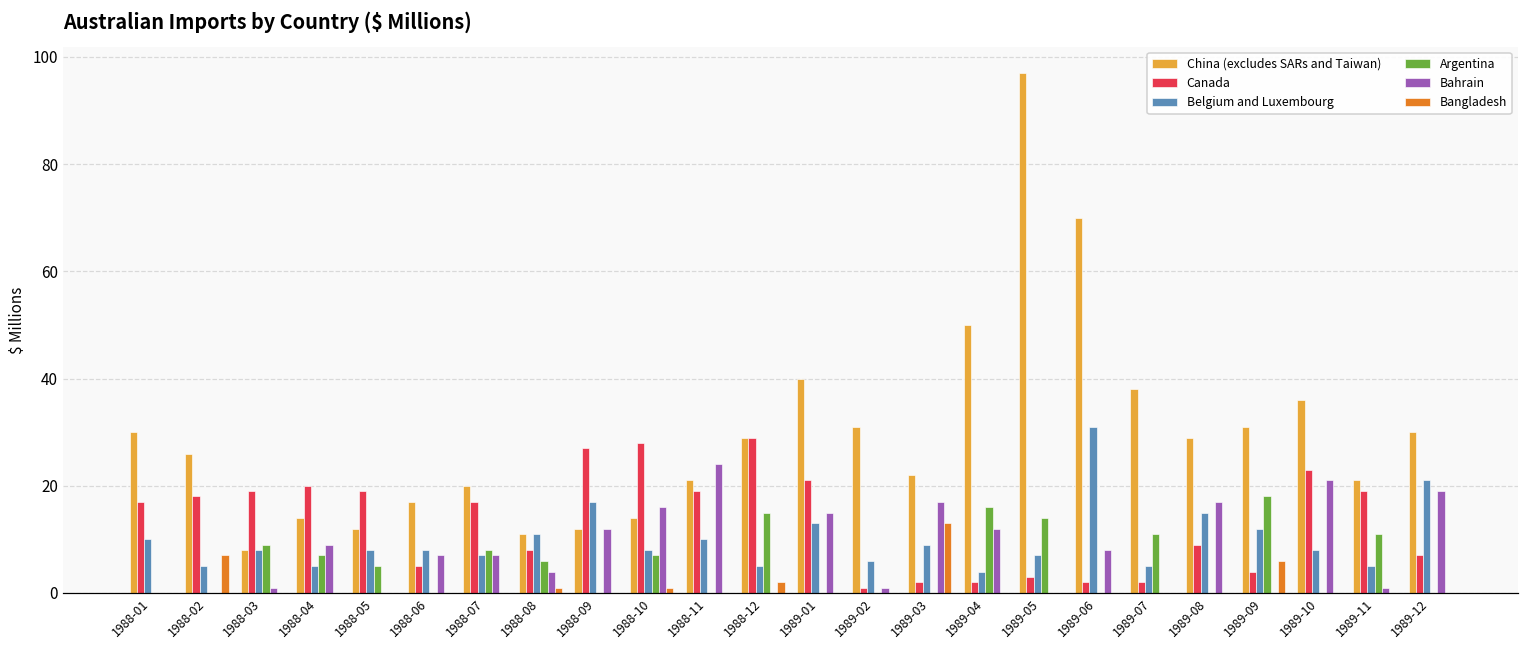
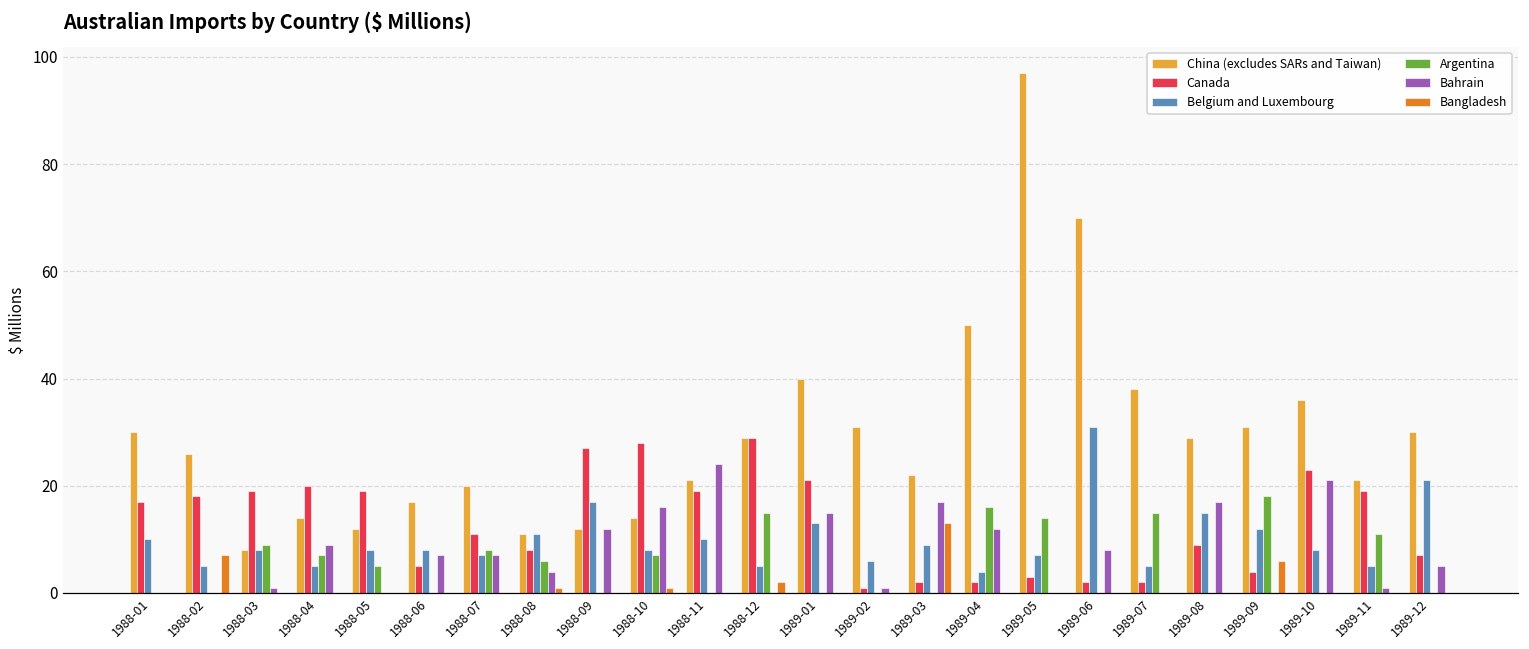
Canada, 1988-07: 17 -> 11
Argentina, 1989-07: 11 -> 15
Bahrain, 1989-12: 19 -> 5
